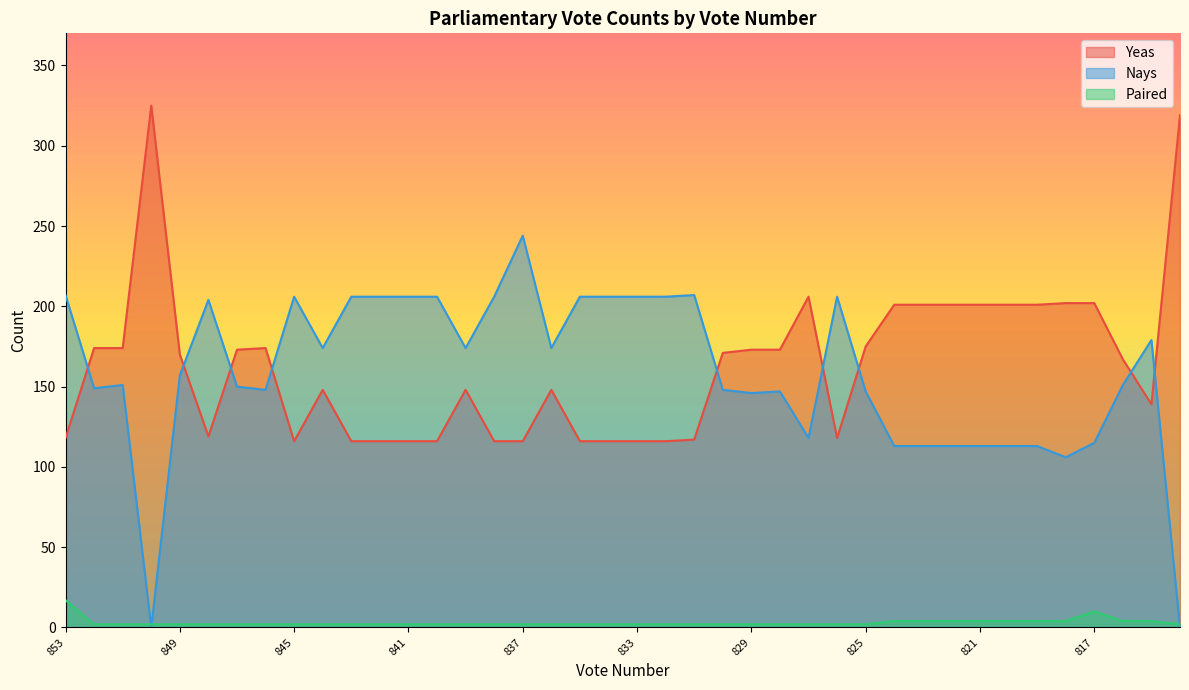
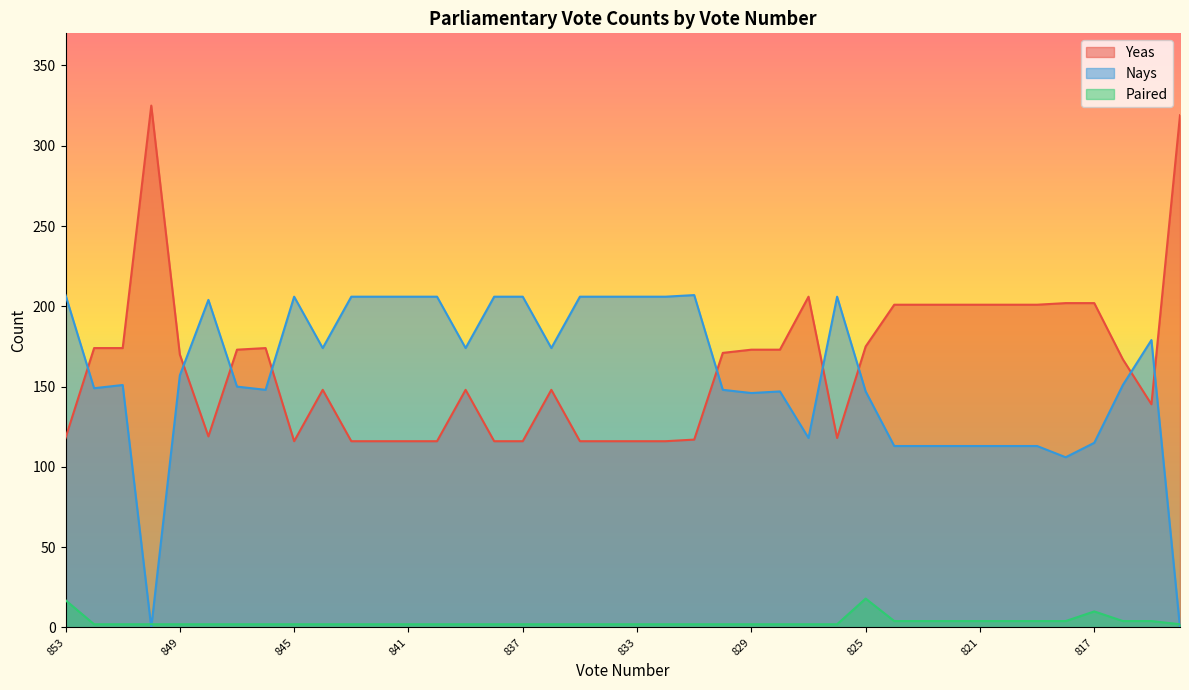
Nays, 837: 244 -> 206
Paired, 825: 2 -> 18
